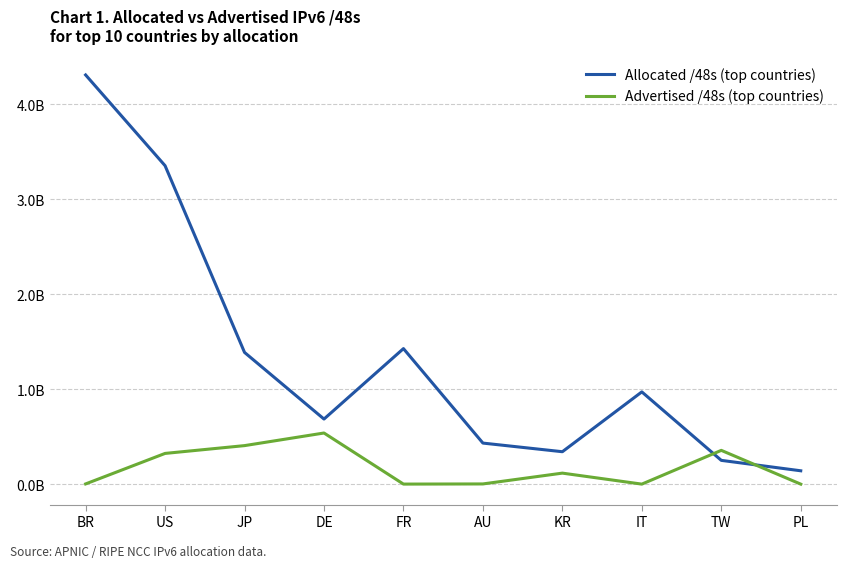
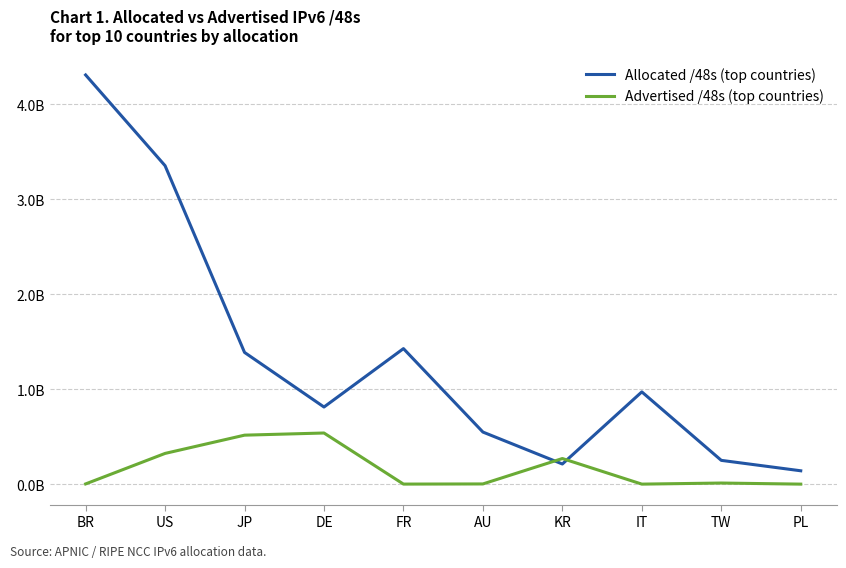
Advertised /48s (top countries), JP: 400000000 -> 500000000
Allocated /48s (top countries), DE: 700000000 -> 800000000
Allocated /48s (top countries), AU: 400000000 -> 500000000
Allocated /48s (top countries), KR: 300000000 -> 200000000
Advertised /48s (top countries), KR: 100000000 -> 300000000
Advertised /48s (top countries), TW: 400000000 -> 0
